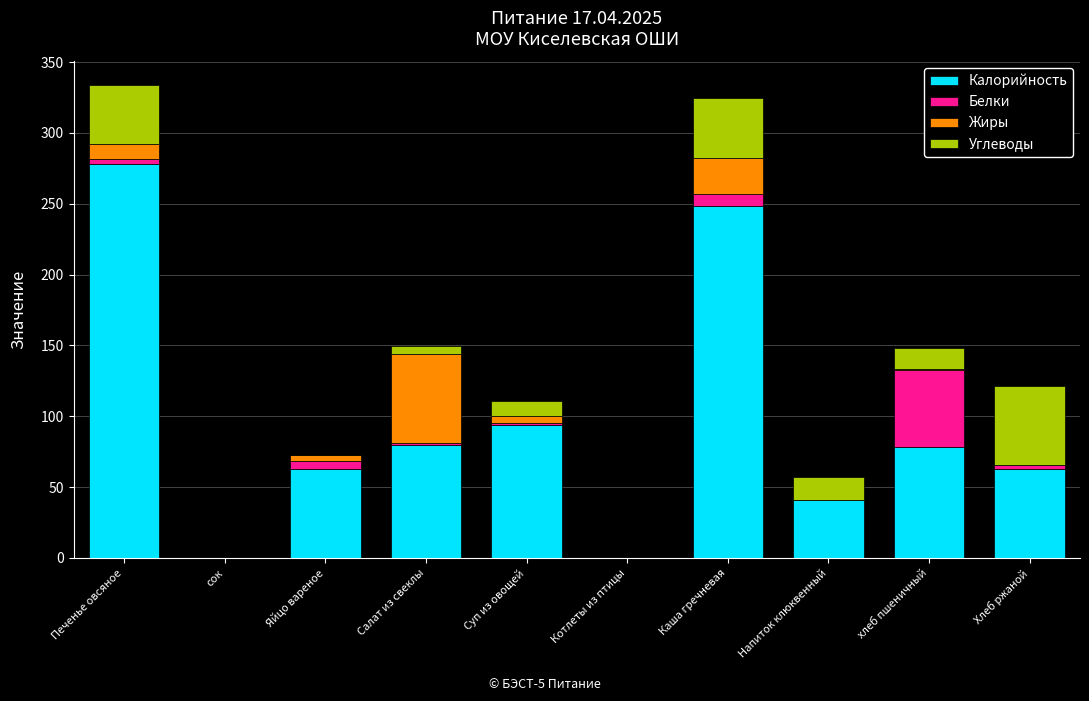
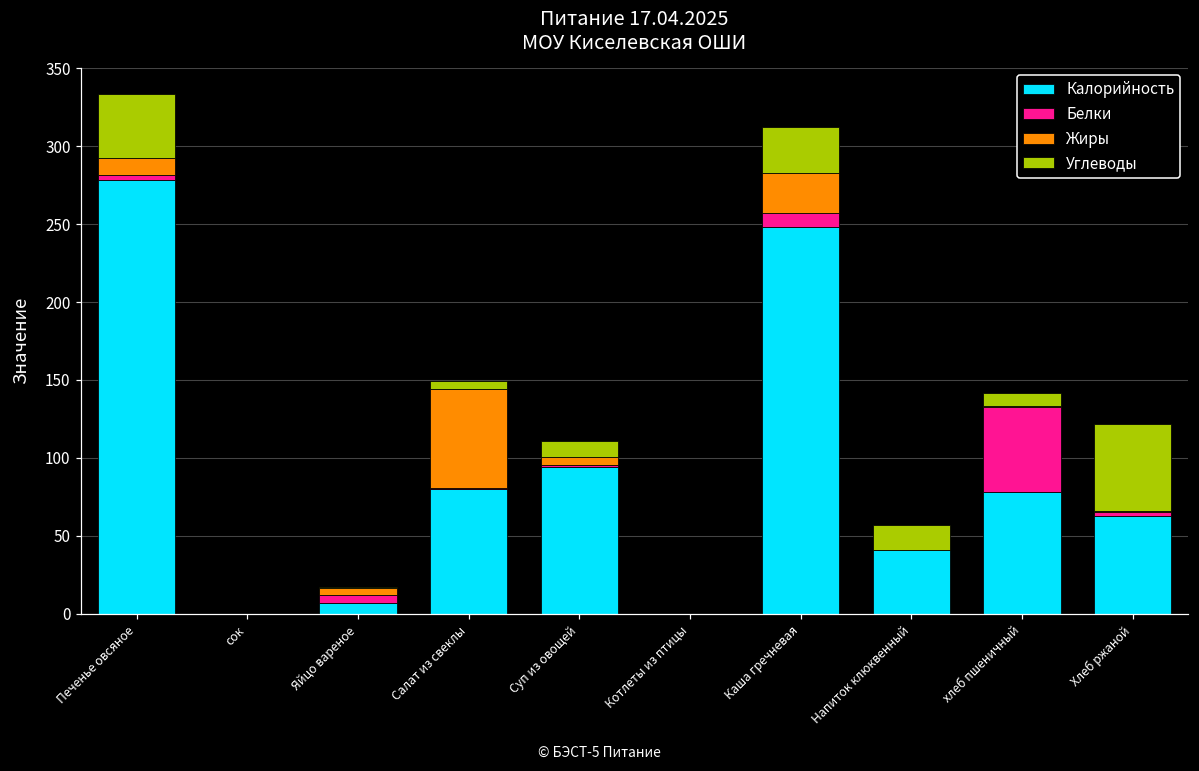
Калорийность, Яйцо вареное: 63 -> 7
Углеводы, Каша гречневая: 42 -> 30
Углеводы, хлеб пшеничный: 15 -> 9
